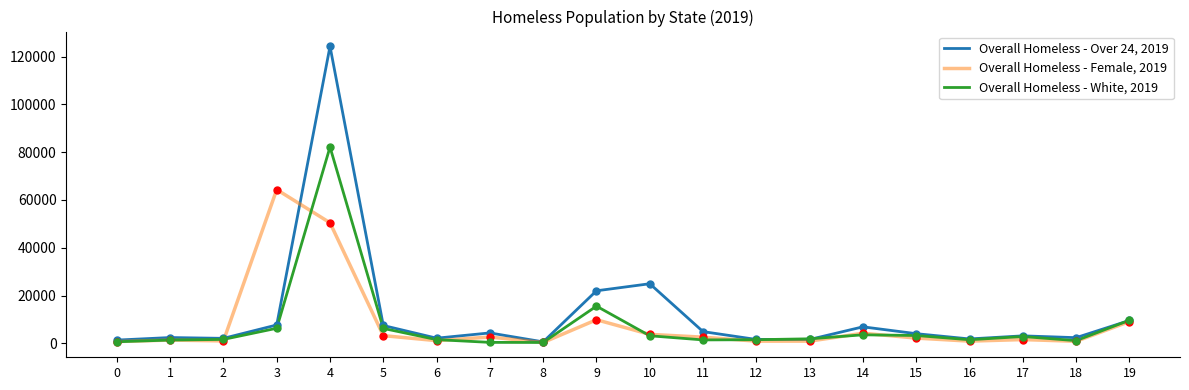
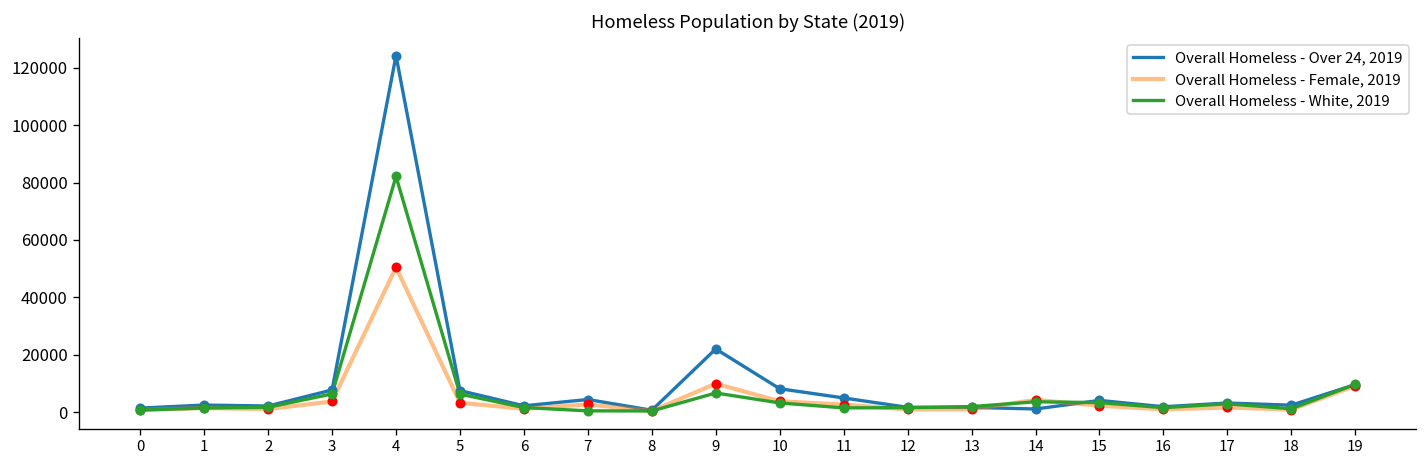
Overall Homeless - Female, 2019, 3: 64000 -> 4000
Overall Homeless - White, 2019, 9: 16000 -> 7000
Overall Homeless - Over 24, 2019, 10: 25000 -> 8000
Overall Homeless - Over 24, 2019, 14: 7000 -> 1000
